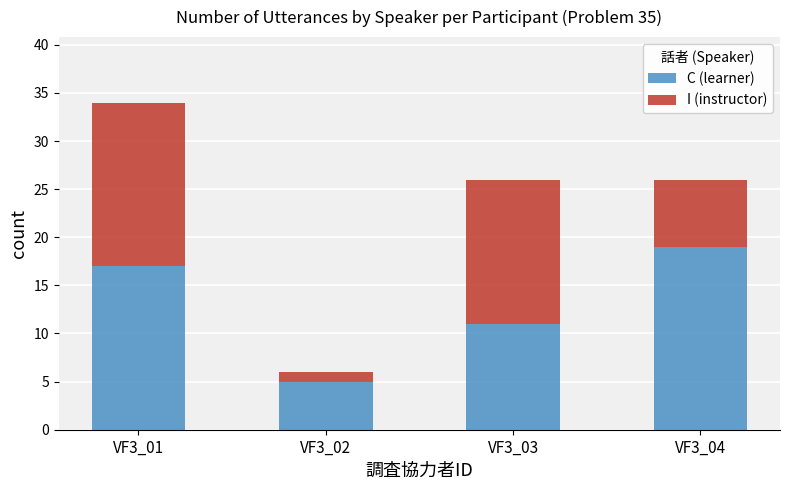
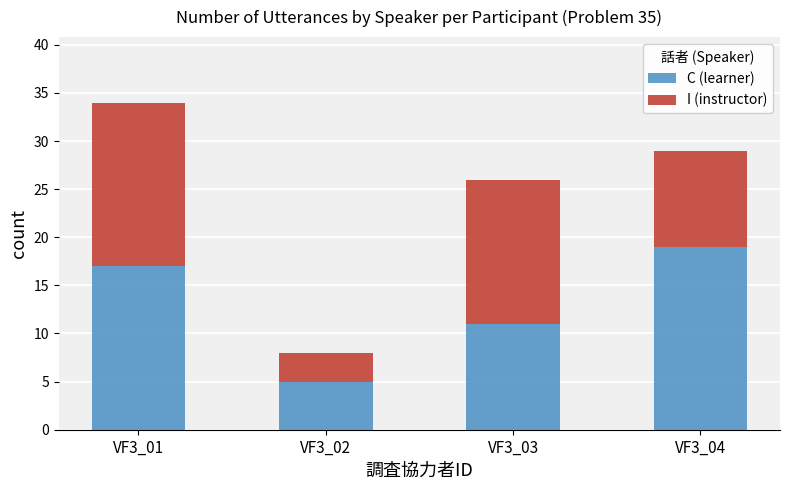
I (instructor), VF3_02: 1 -> 3
I (instructor), VF3_04: 7 -> 10
